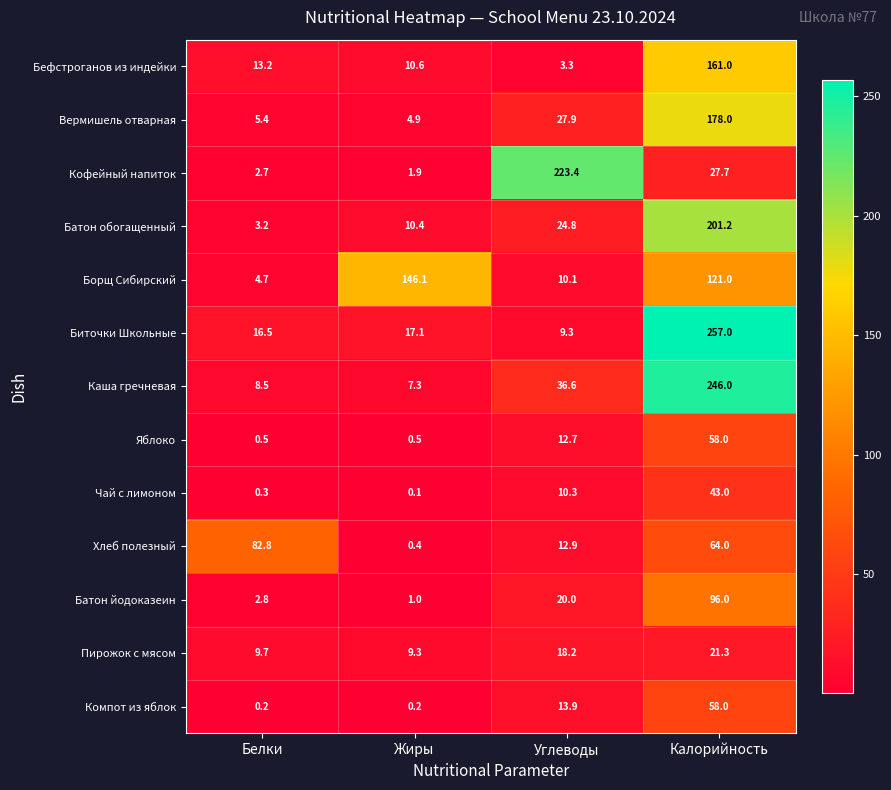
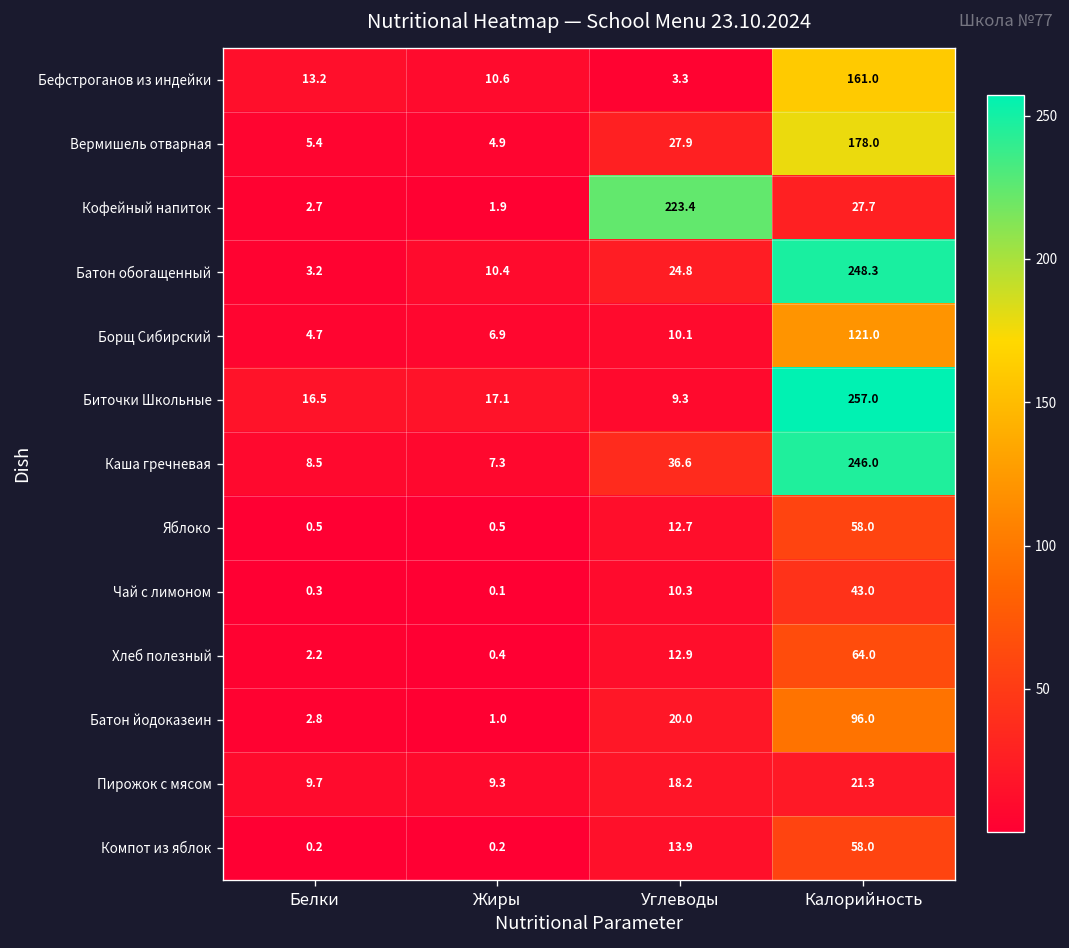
Батон обогащенный, Калорийность: 201.2 -> 248.3
Борщ Сибирский, Жиры: 146.1 -> 6.9
Хлеб полезный, Белки: 82.8 -> 2.2
